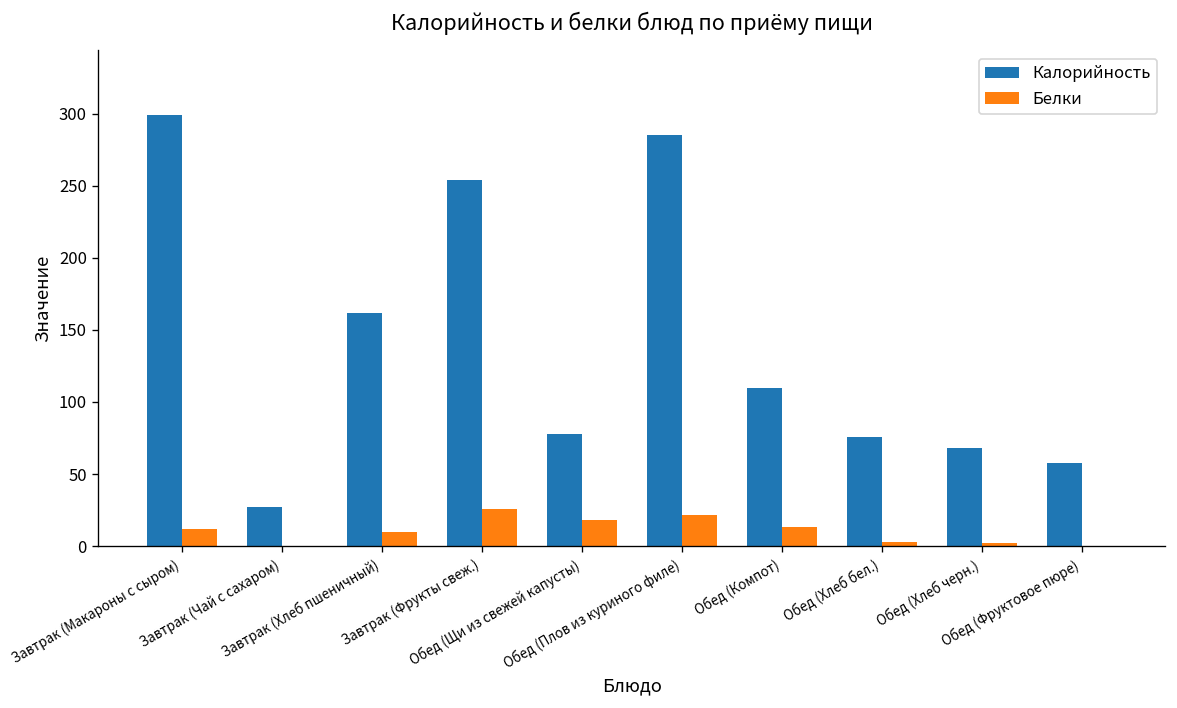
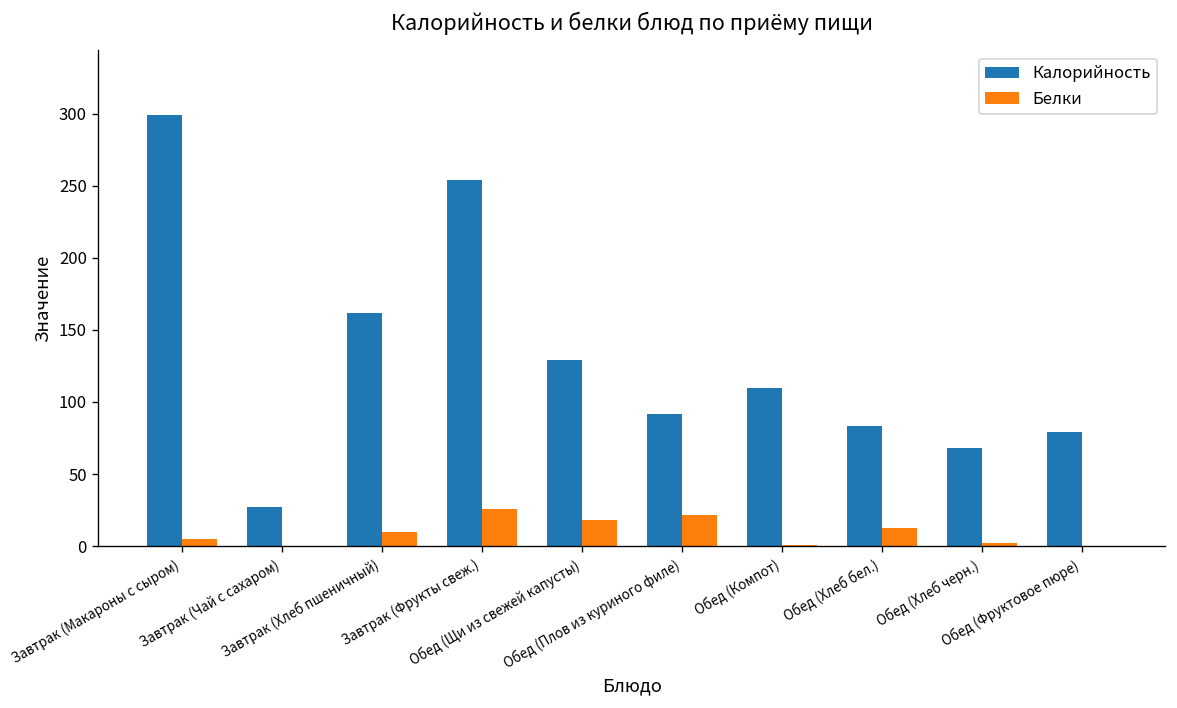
Белки, Завтрак (Макароны с сыром): 12 -> 5
Калорийность, Обед (Щи из свежей капусты): 78 -> 129
Калорийность, Обед (Плов из куриного филе): 285 -> 92
Белки, Обед (Компот): 13 -> 1
Калорийность, Обед (Хлеб бел.): 76 -> 83
Белки, Обед (Хлеб бел.): 3 -> 12
Калорийность, Обед (Фруктовое пюре): 58 -> 79
